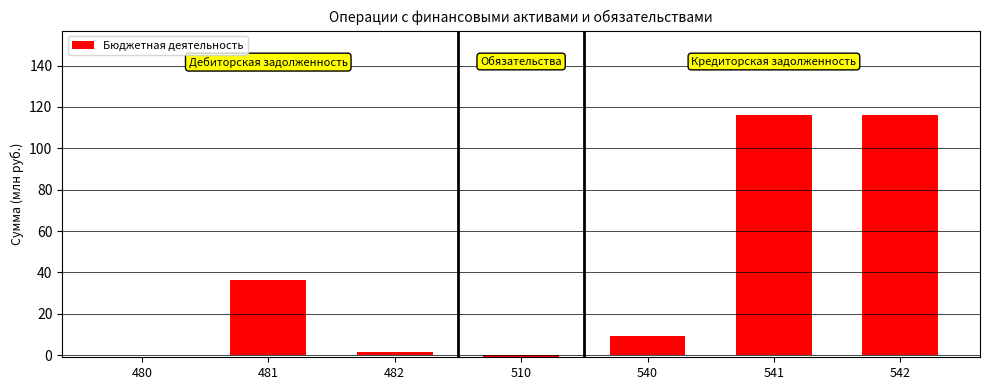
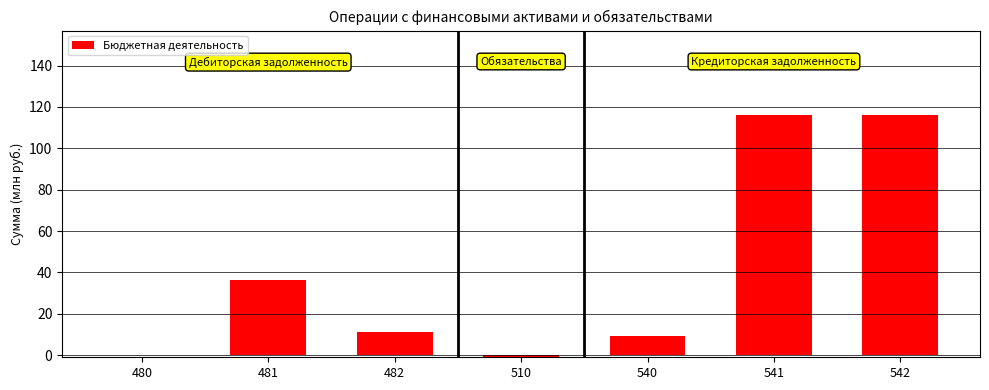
482: 1 -> 11
